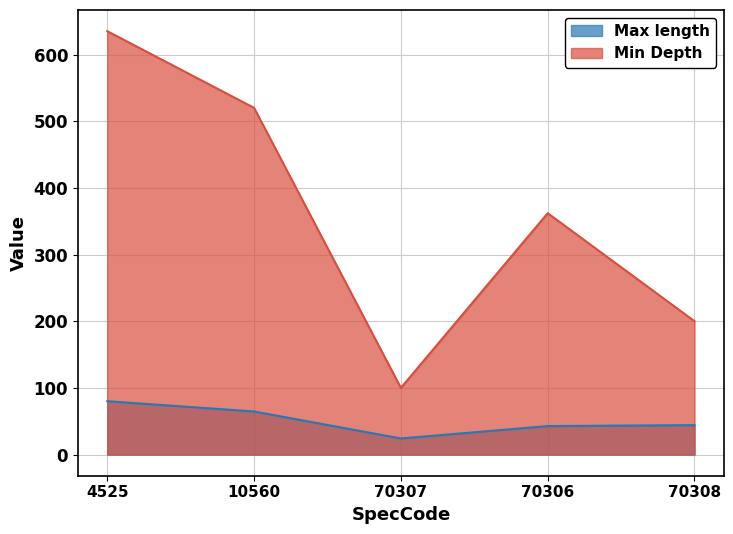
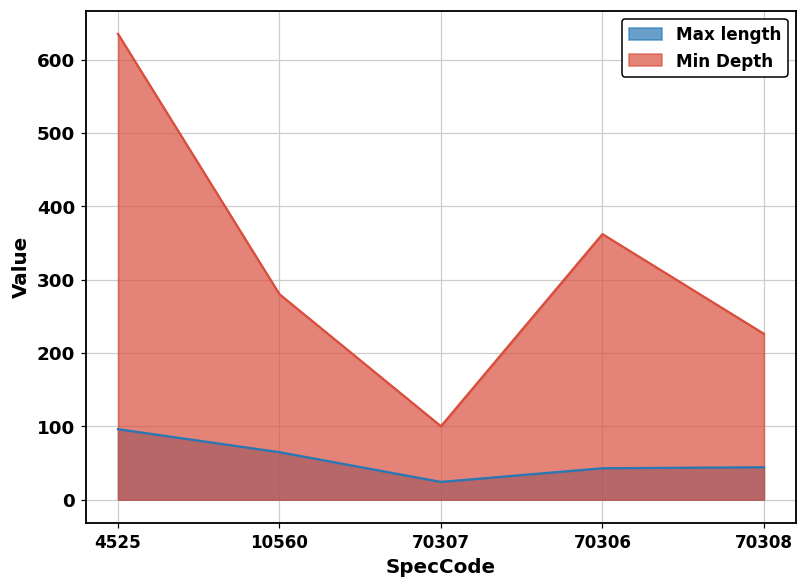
Max length, 4525: 80 -> 100
Min Depth, 10560: 520 -> 280
Min Depth, 70308: 200 -> 230
